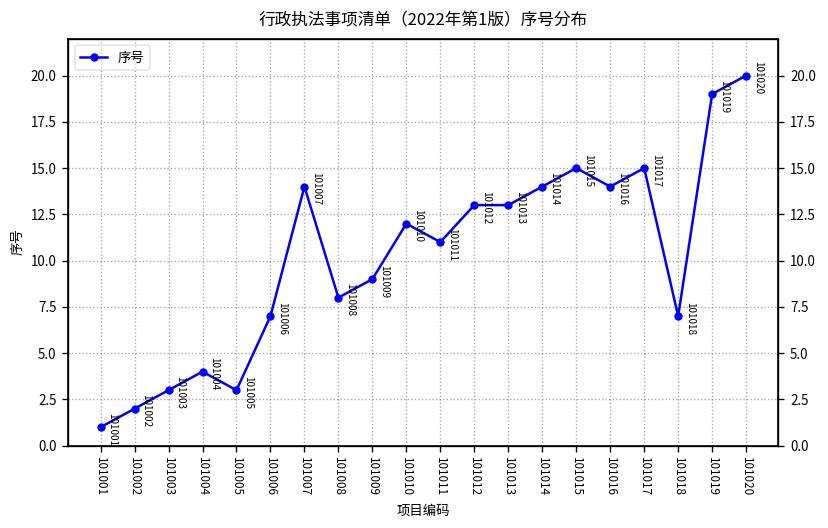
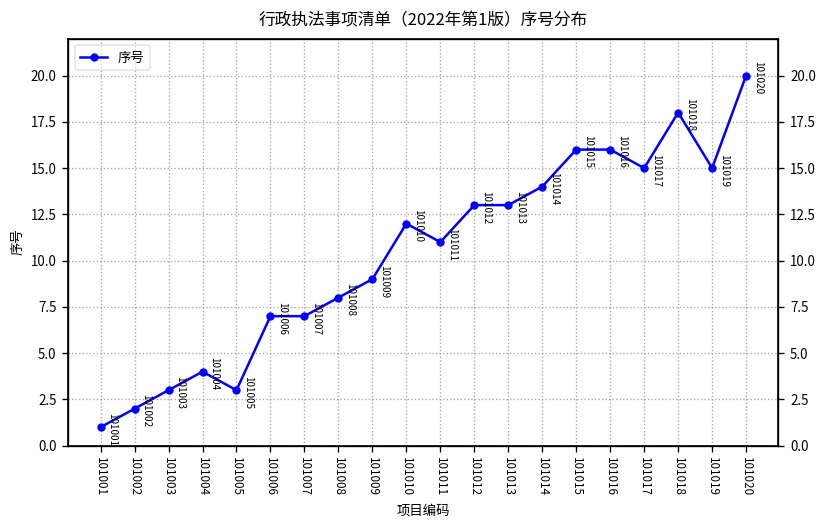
101007: 14 -> 7
101015: 15 -> 16
101016: 14 -> 16
101018: 7 -> 18
101019: 19 -> 15
